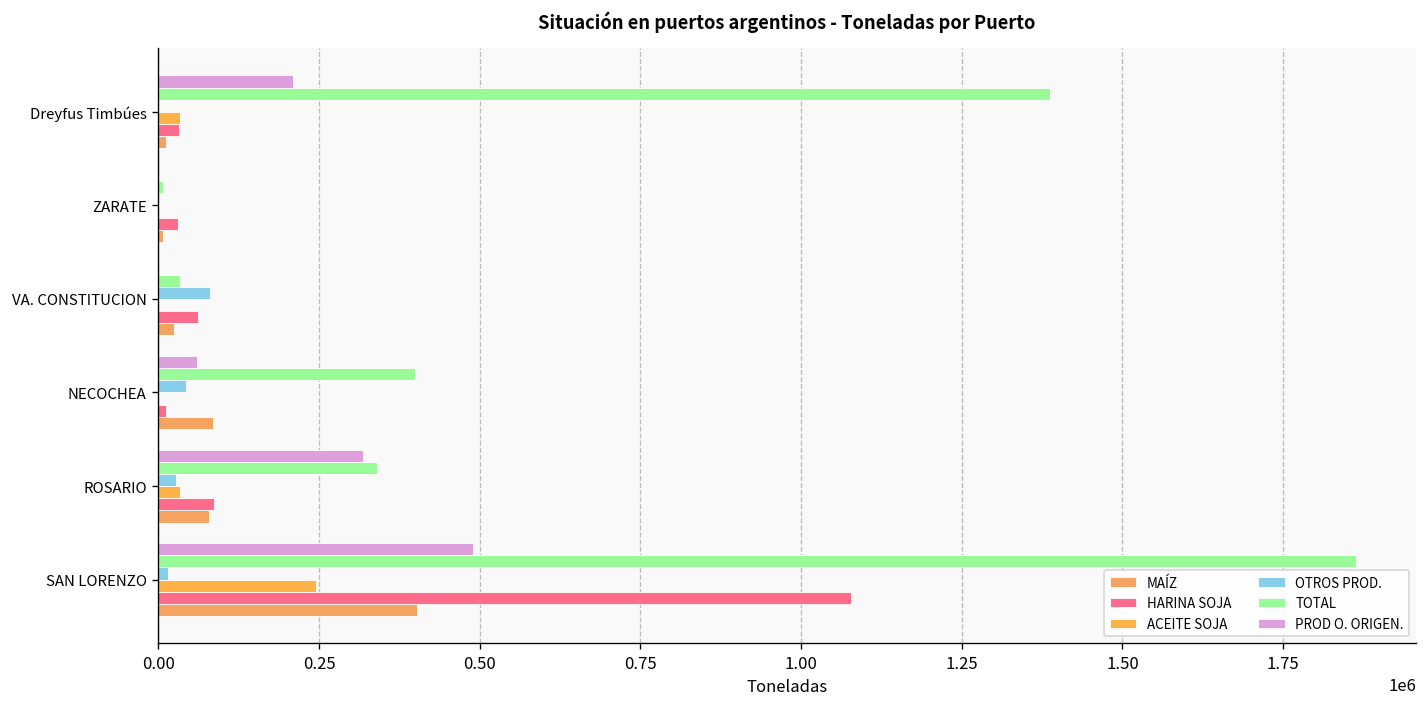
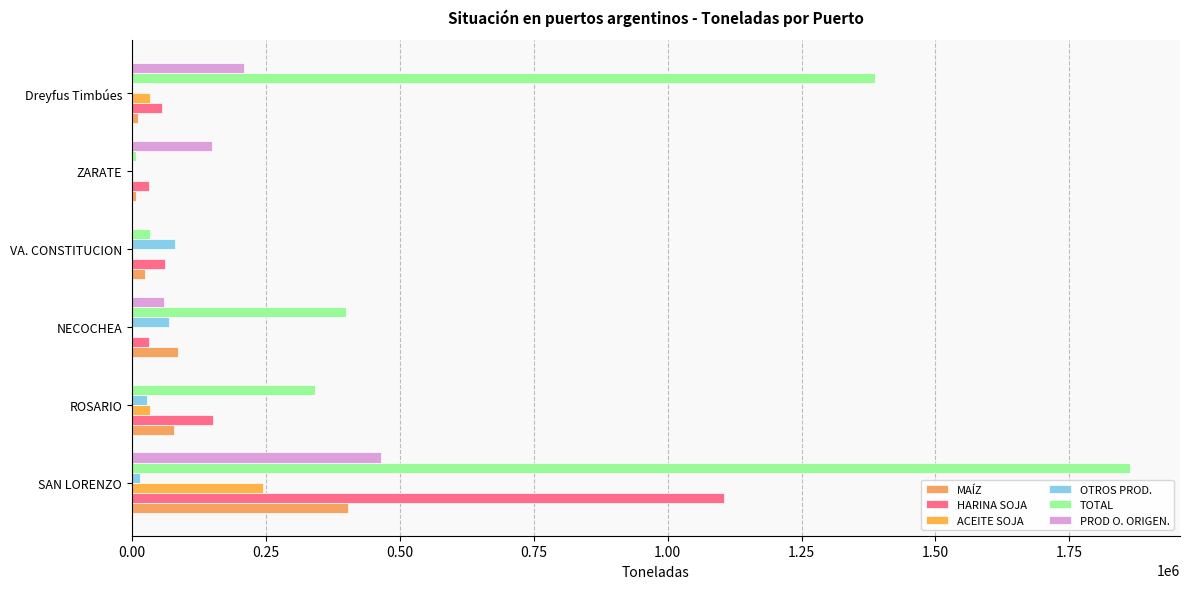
HARINA SOJA, Dreyfus Timbúes: 30000 -> 60000
PROD O. ORIGEN., ZARATE: 0 -> 150000
OTROS PROD., NECOCHEA: 40000 -> 70000
HARINA SOJA, NECOCHEA: 10000 -> 30000
PROD O. ORIGEN., ROSARIO: 320000 -> 0
HARINA SOJA, ROSARIO: 90000 -> 150000
PROD O. ORIGEN., SAN LORENZO: 490000 -> 470000
HARINA SOJA, SAN LORENZO: 1080000 -> 1110000
